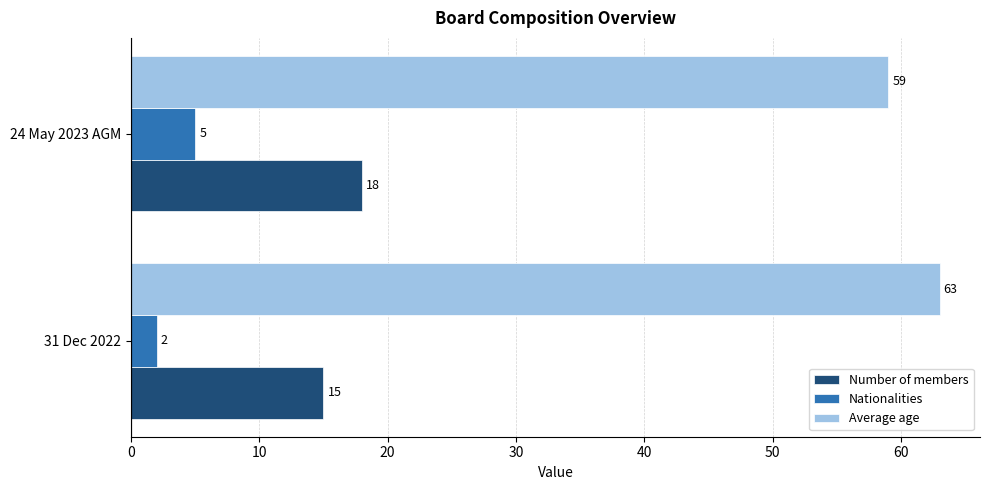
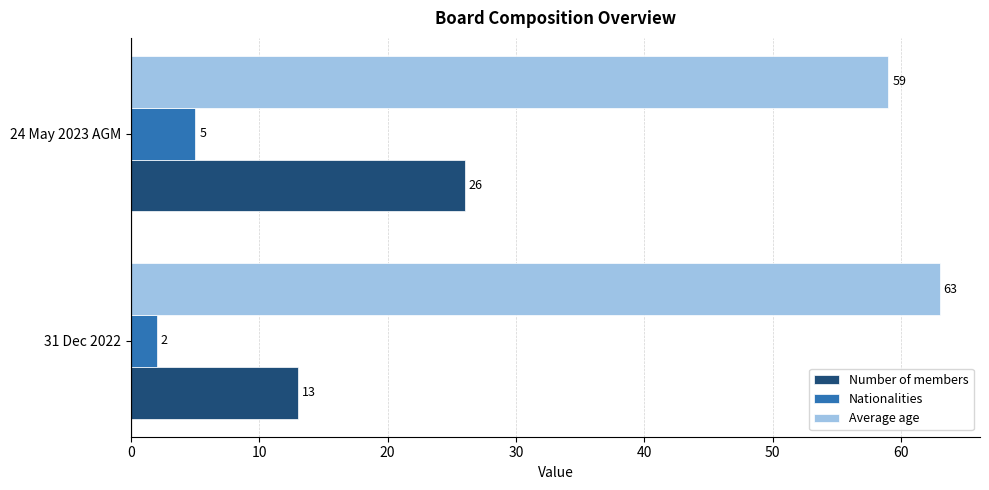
Number of members, 24 May 2023 AGM: 18 -> 26
Number of members, 31 Dec 2022: 15 -> 13
